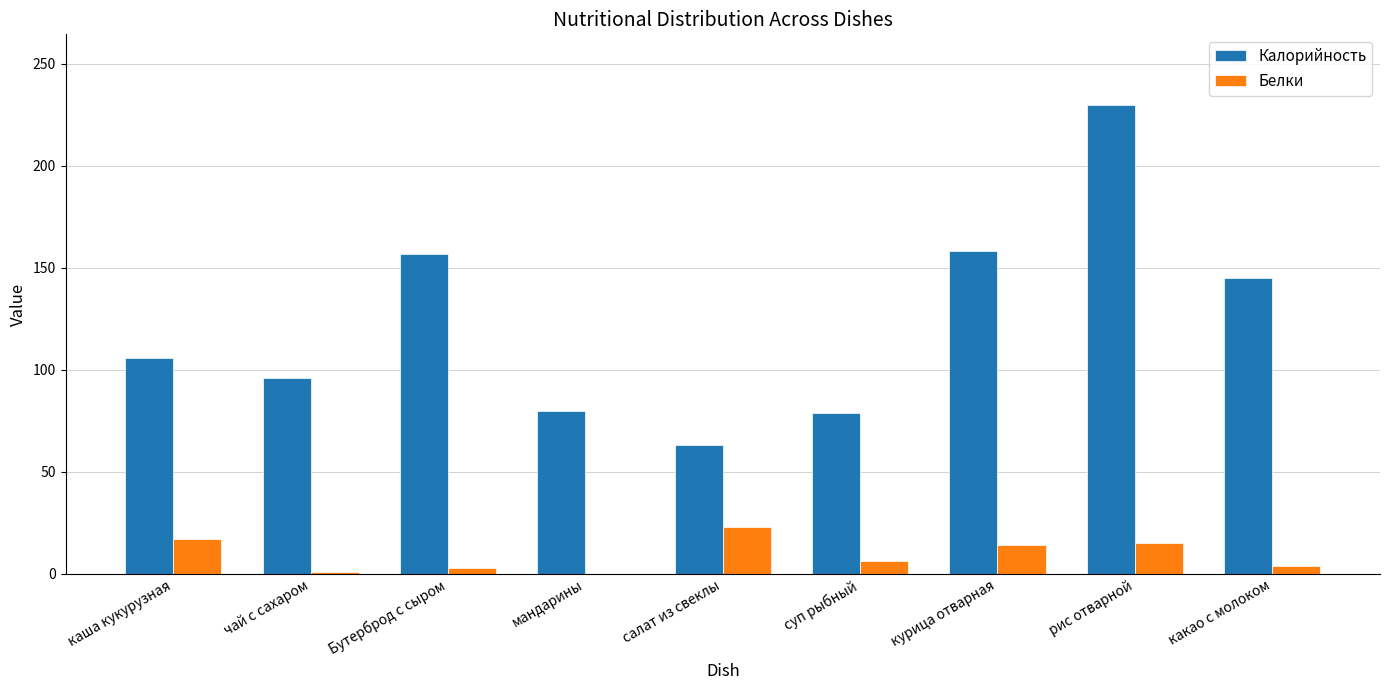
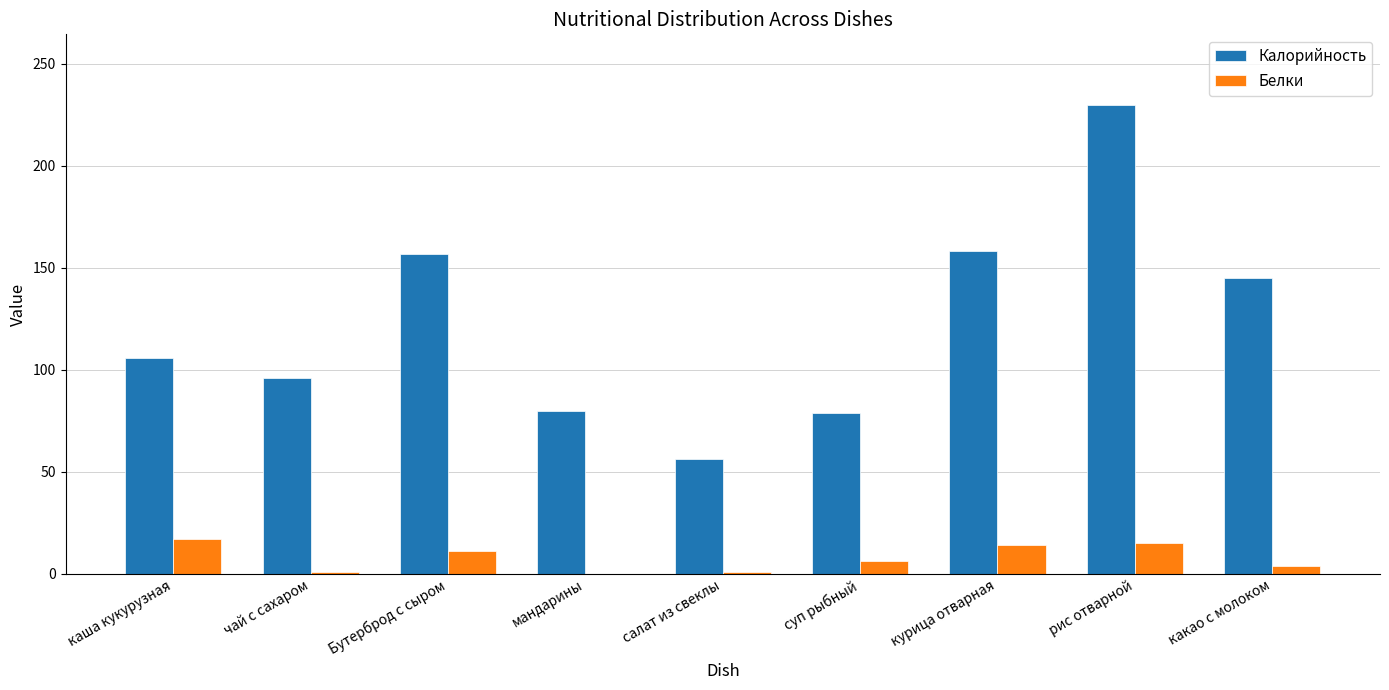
Белки, Бутерброд с сыром: 3 -> 11
Калорийность, салат из свеклы: 63 -> 56
Белки, салат из свеклы: 23 -> 1
